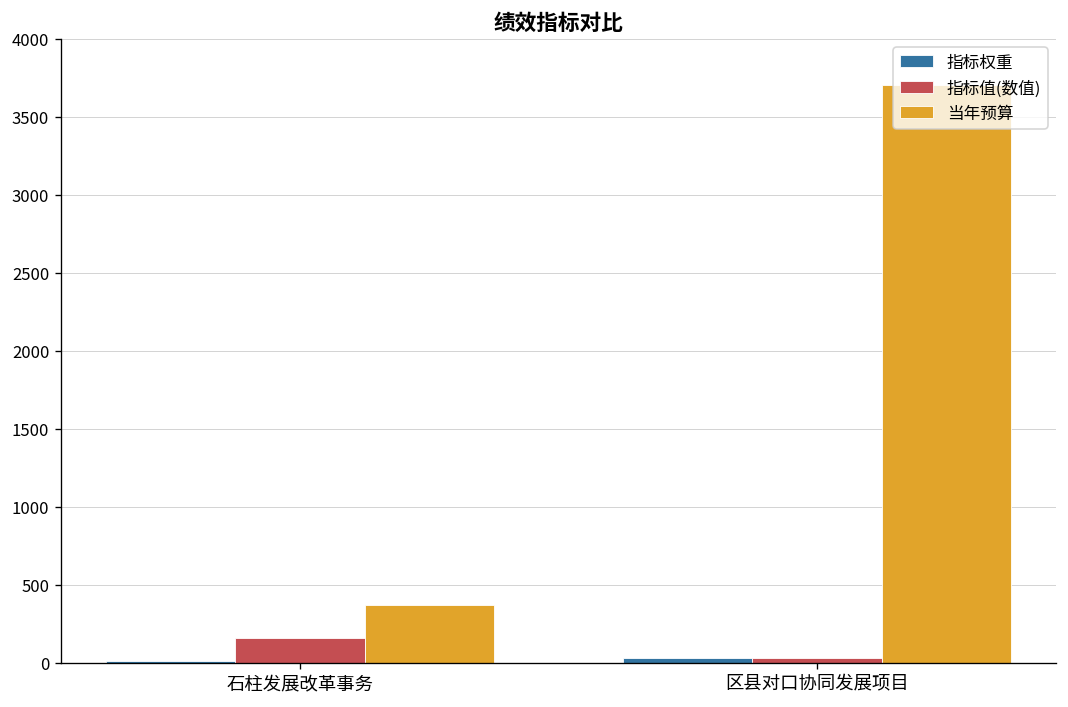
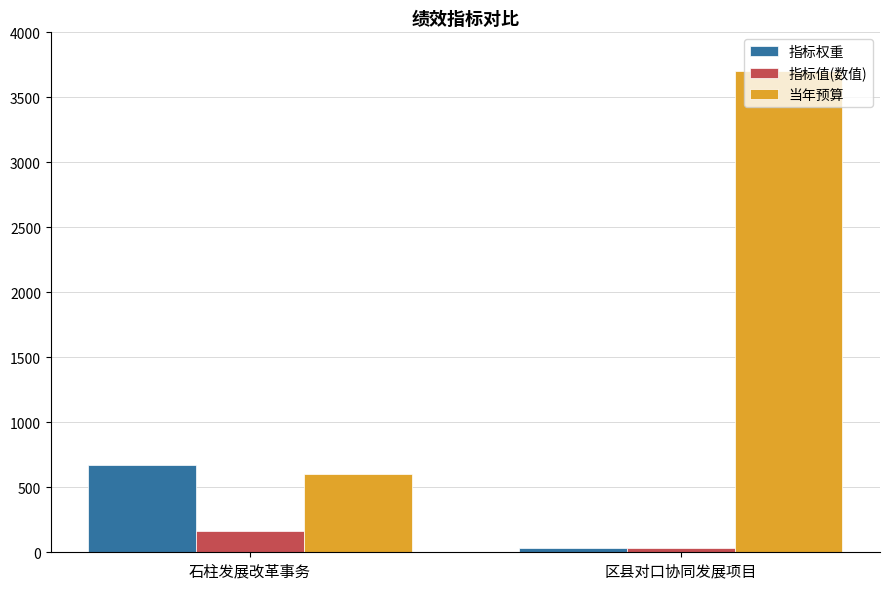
指标权重, 石柱发展改革事务: 10 -> 670
当年预算, 石柱发展改革事务: 370 -> 600
